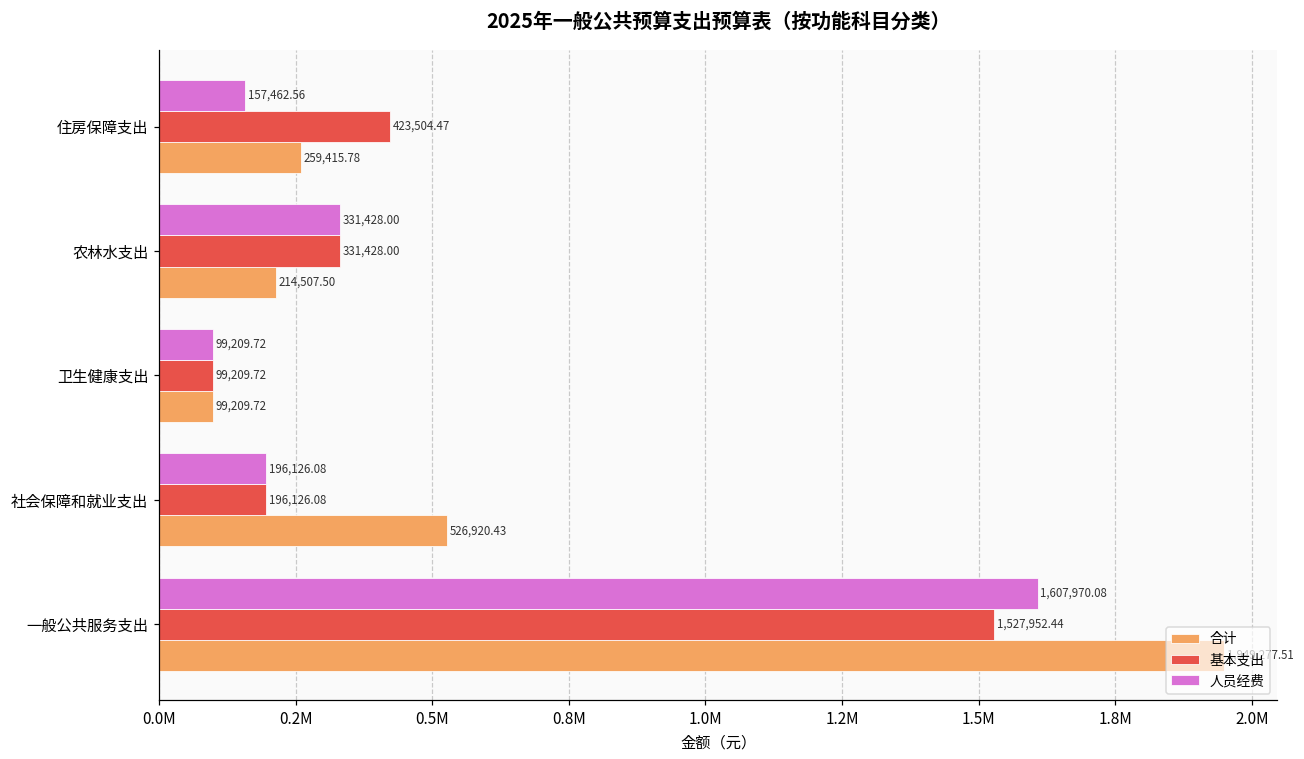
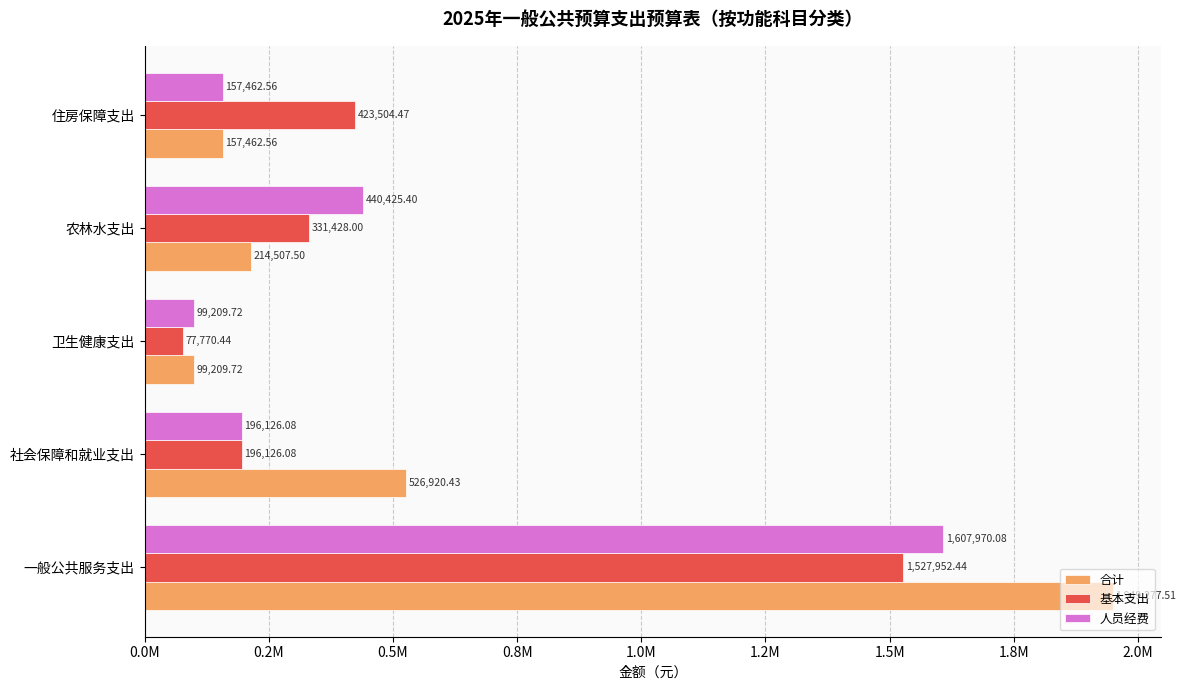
合计, 住房保障支出: 259,415.78 -> 157,462.56
人员经费, 农林水支出: 331,428.00 -> 440,425.40
基本支出, 卫生健康支出: 99,209.72 -> 77,770.44
